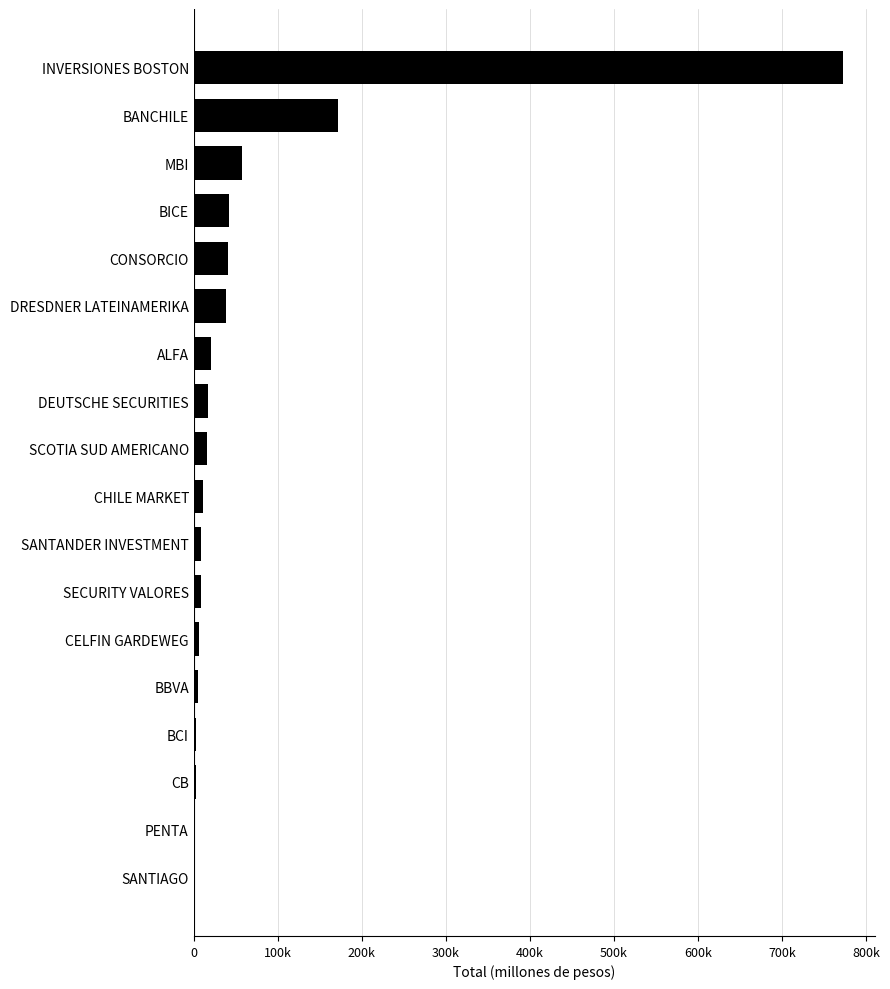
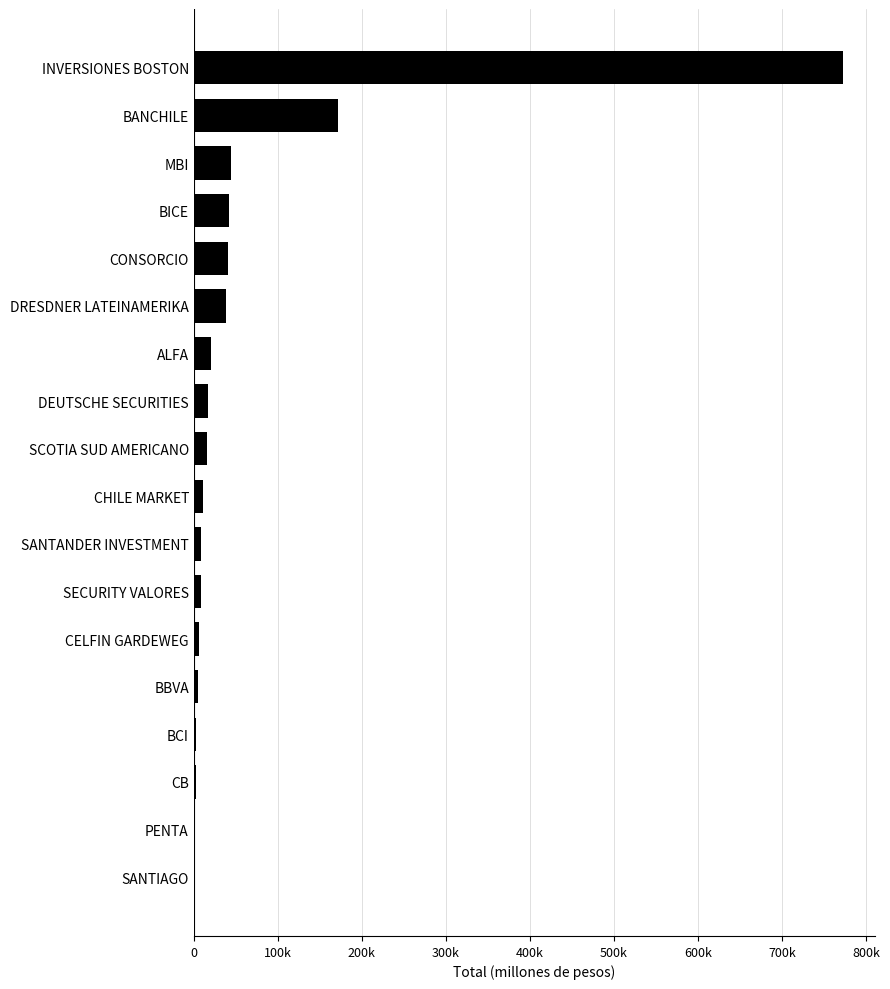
MBI: 60000 -> 40000
